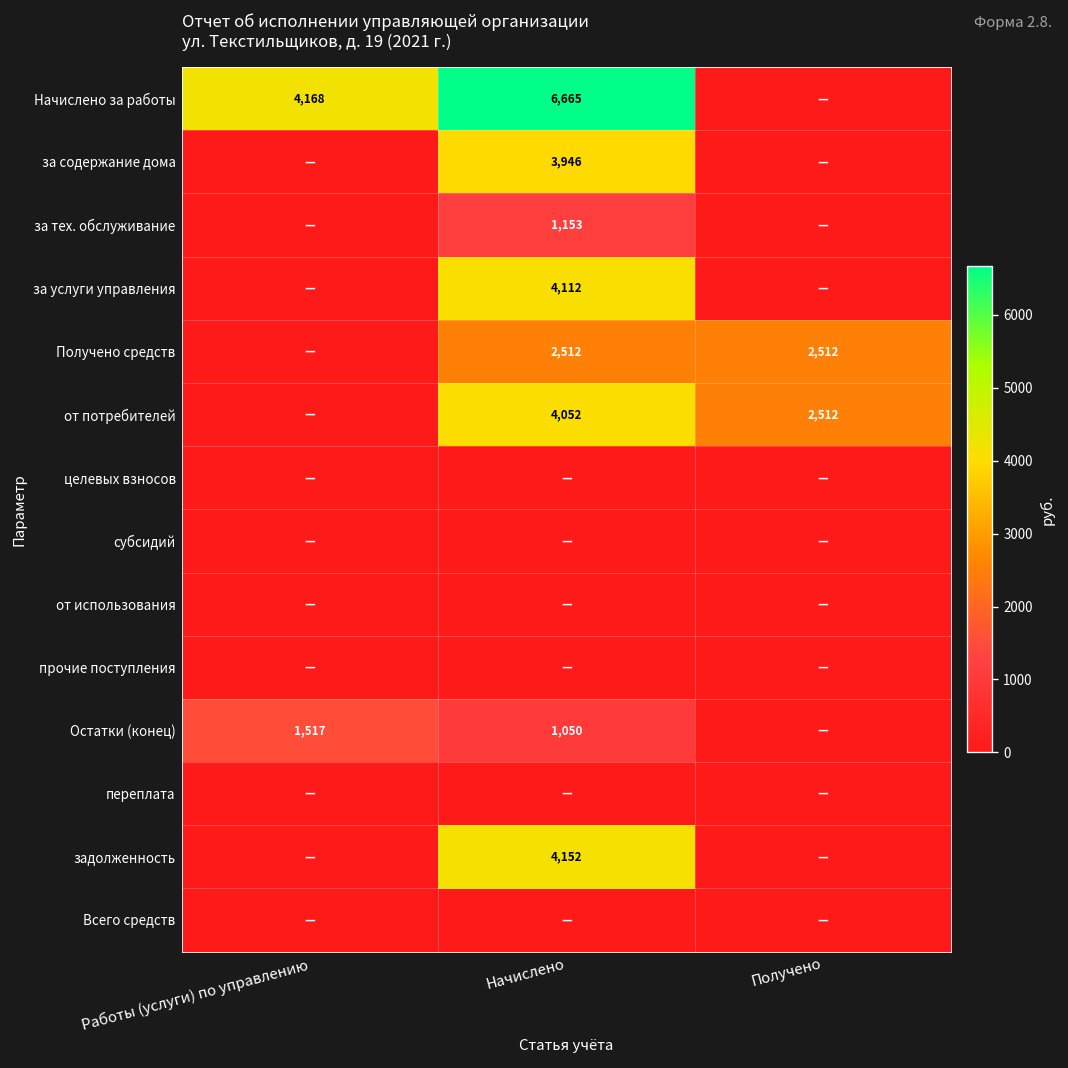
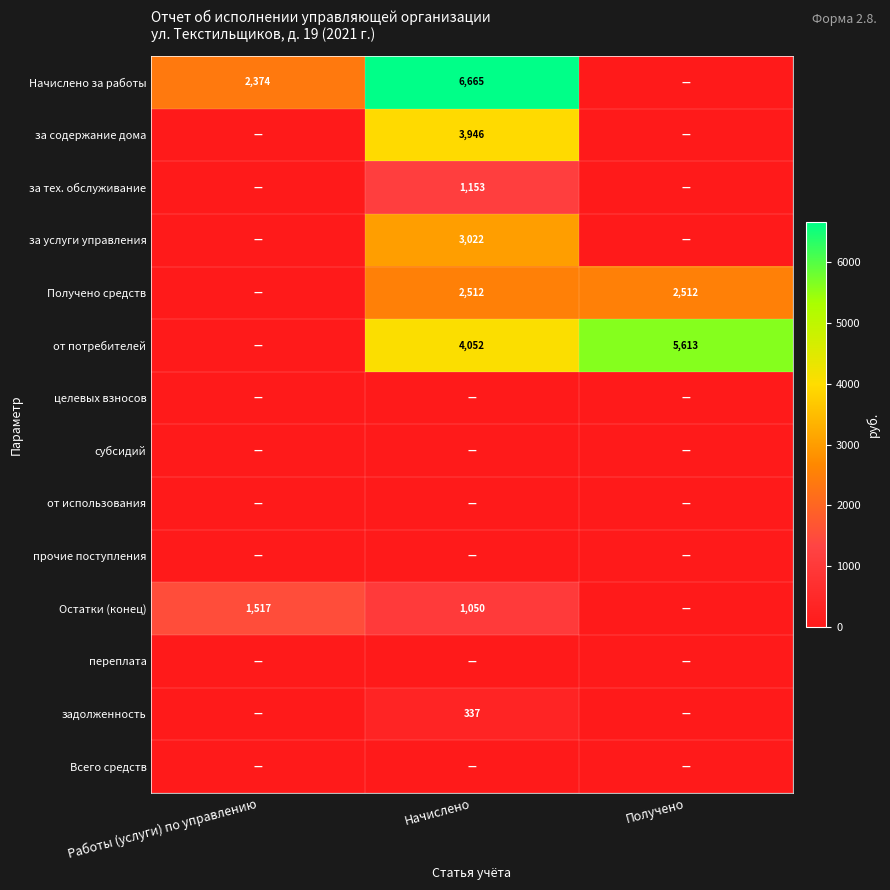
Начислено за работы, Работы (услуги) по управлению: 4,168 -> 2,374
за услуги управления, Начислено: 4,112 -> 3,022
от потребителей, Получено: 2,512 -> 5,613
задолженность, Начислено: 4,152 -> 337
